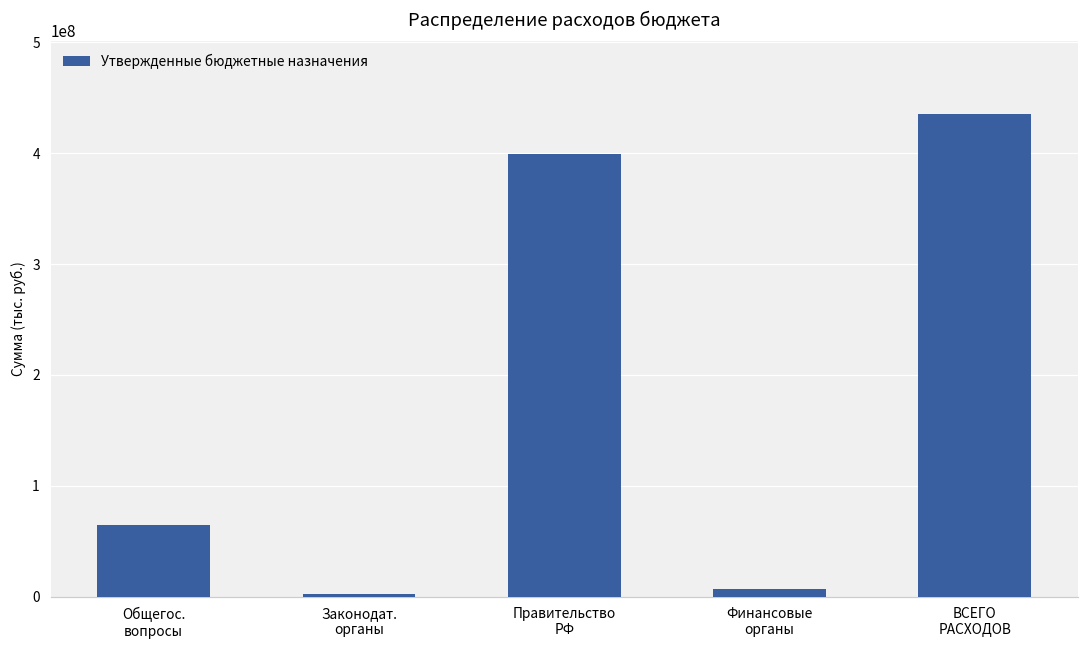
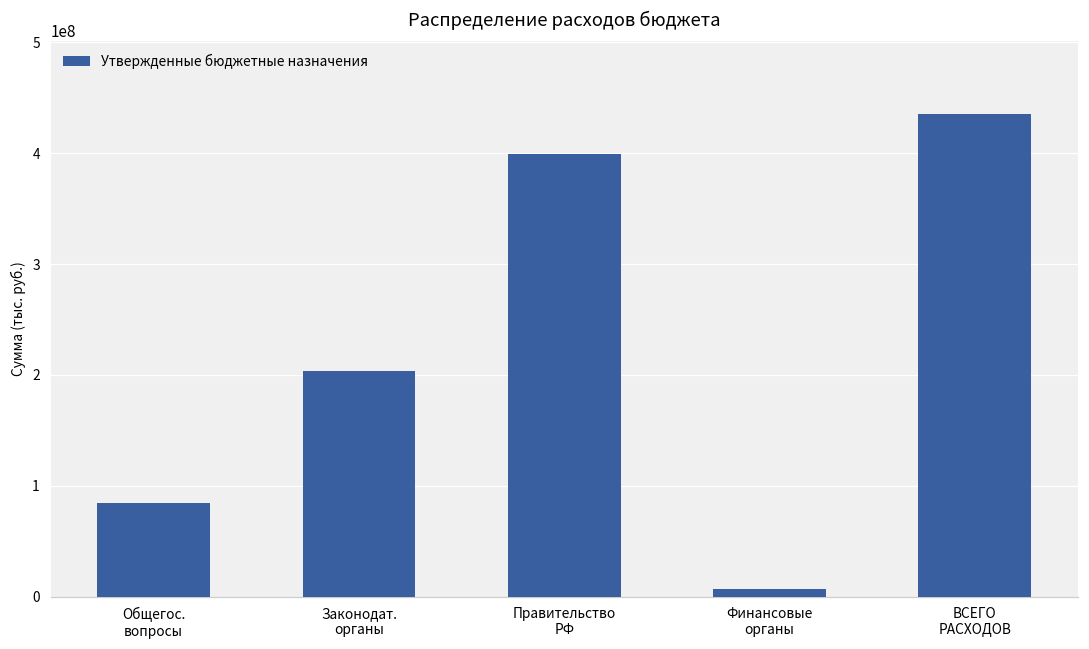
Общегос. вопросы: 64000000 -> 84000000
Законодат. органы: 2000000 -> 203000000
